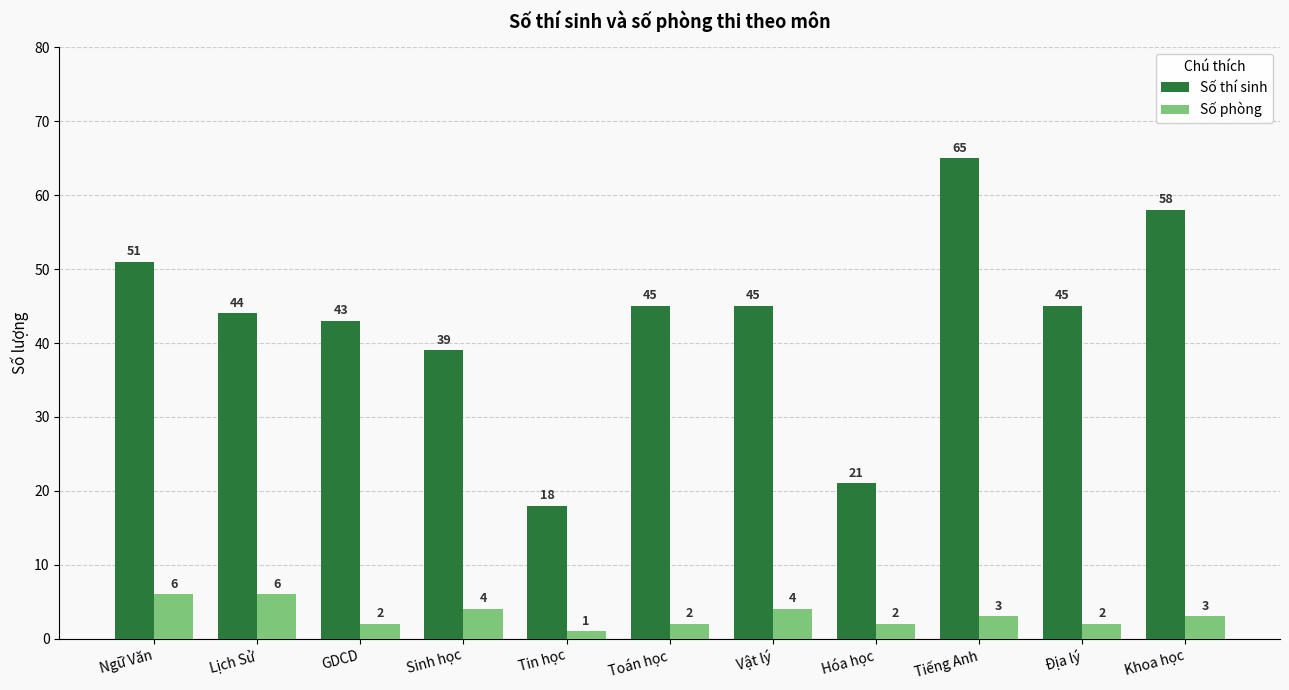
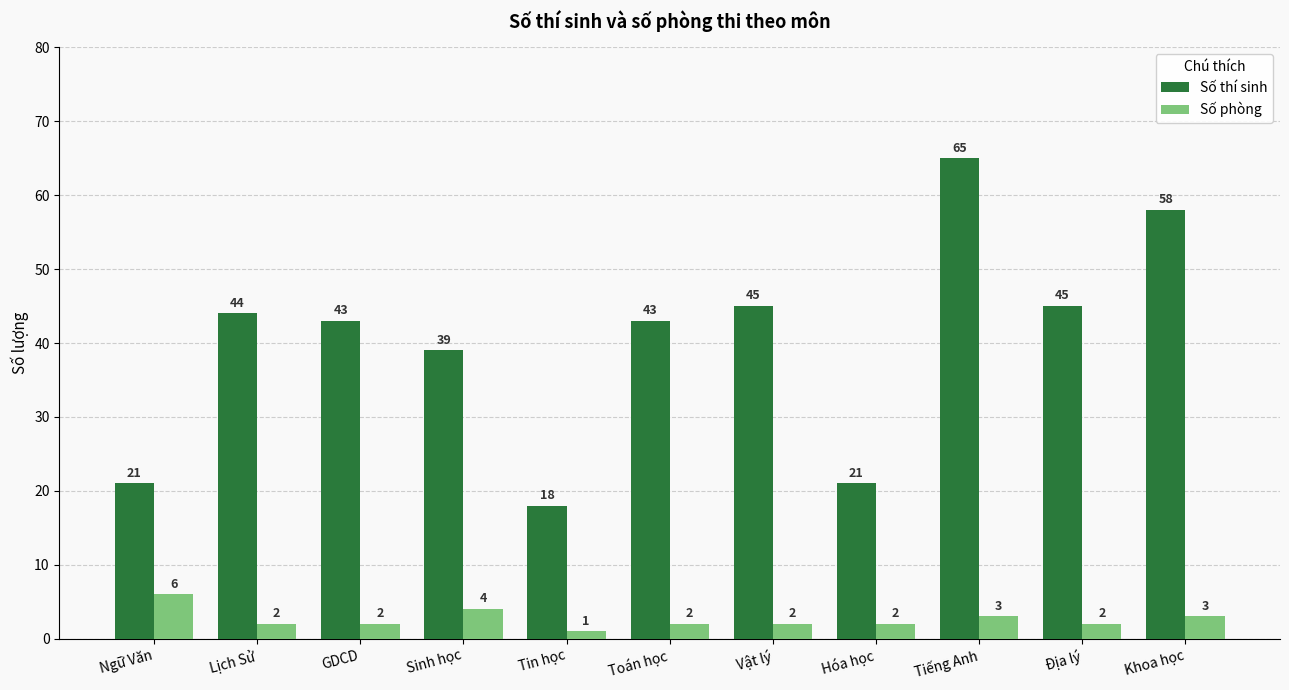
Số thí sinh, Ngữ Văn: 51 -> 21
Số phòng, Lịch Sử: 6 -> 2
Số thí sinh, Toán học: 45 -> 43
Số phòng, Vật lý: 4 -> 2
